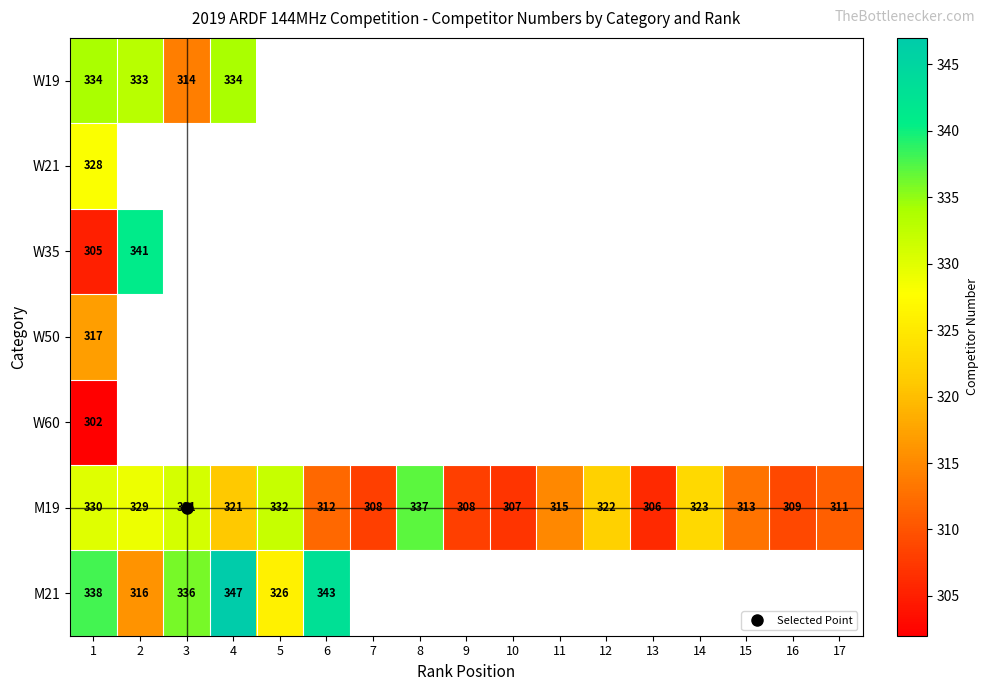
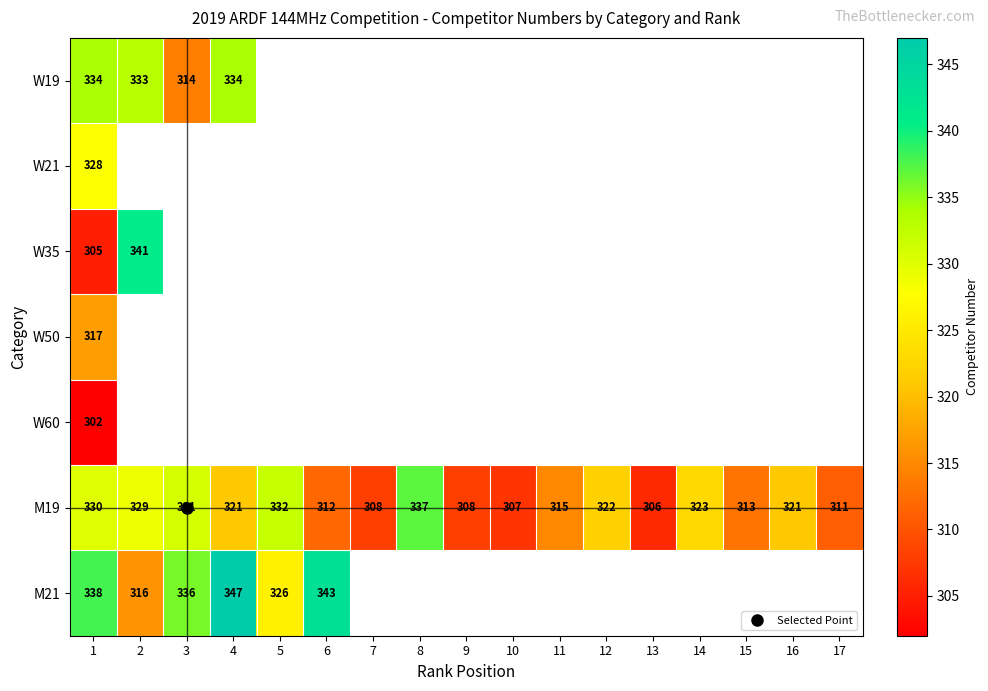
M19, 16: 309 -> 321
